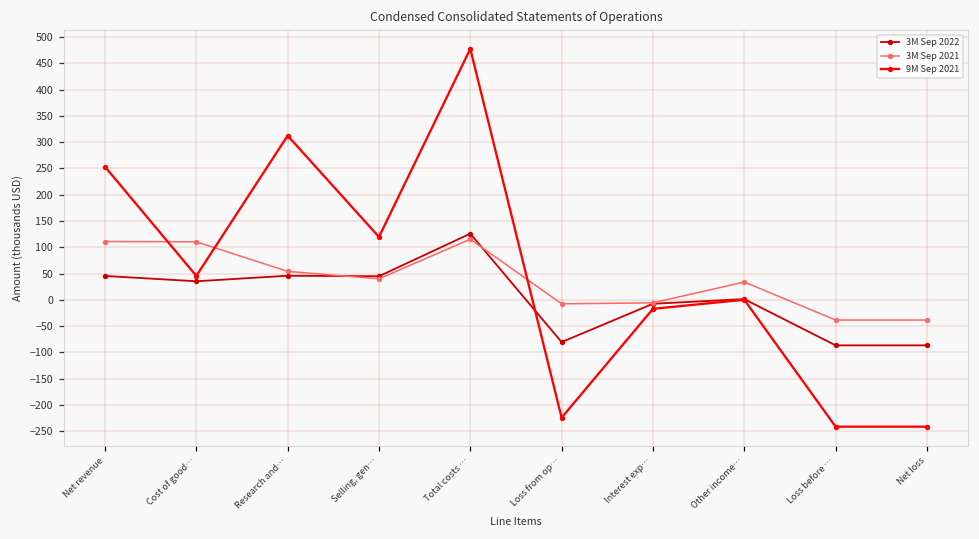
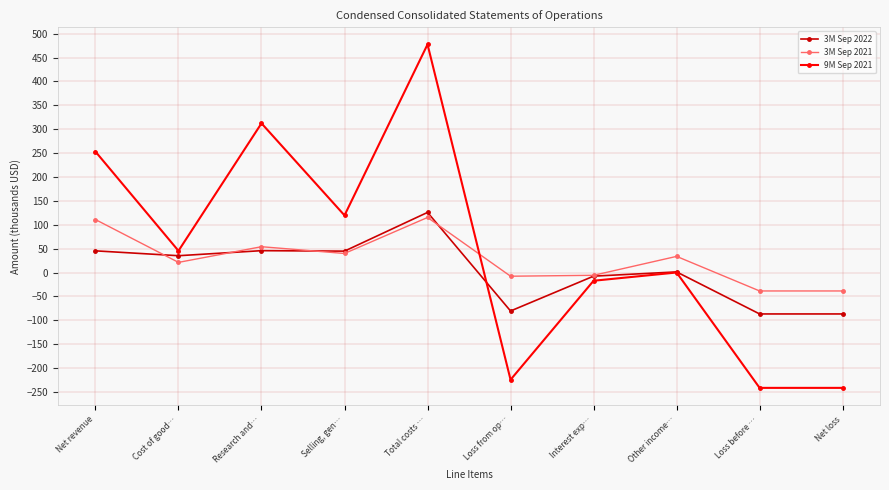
3M Sep 2021, Cost of good…: 110 -> 20
